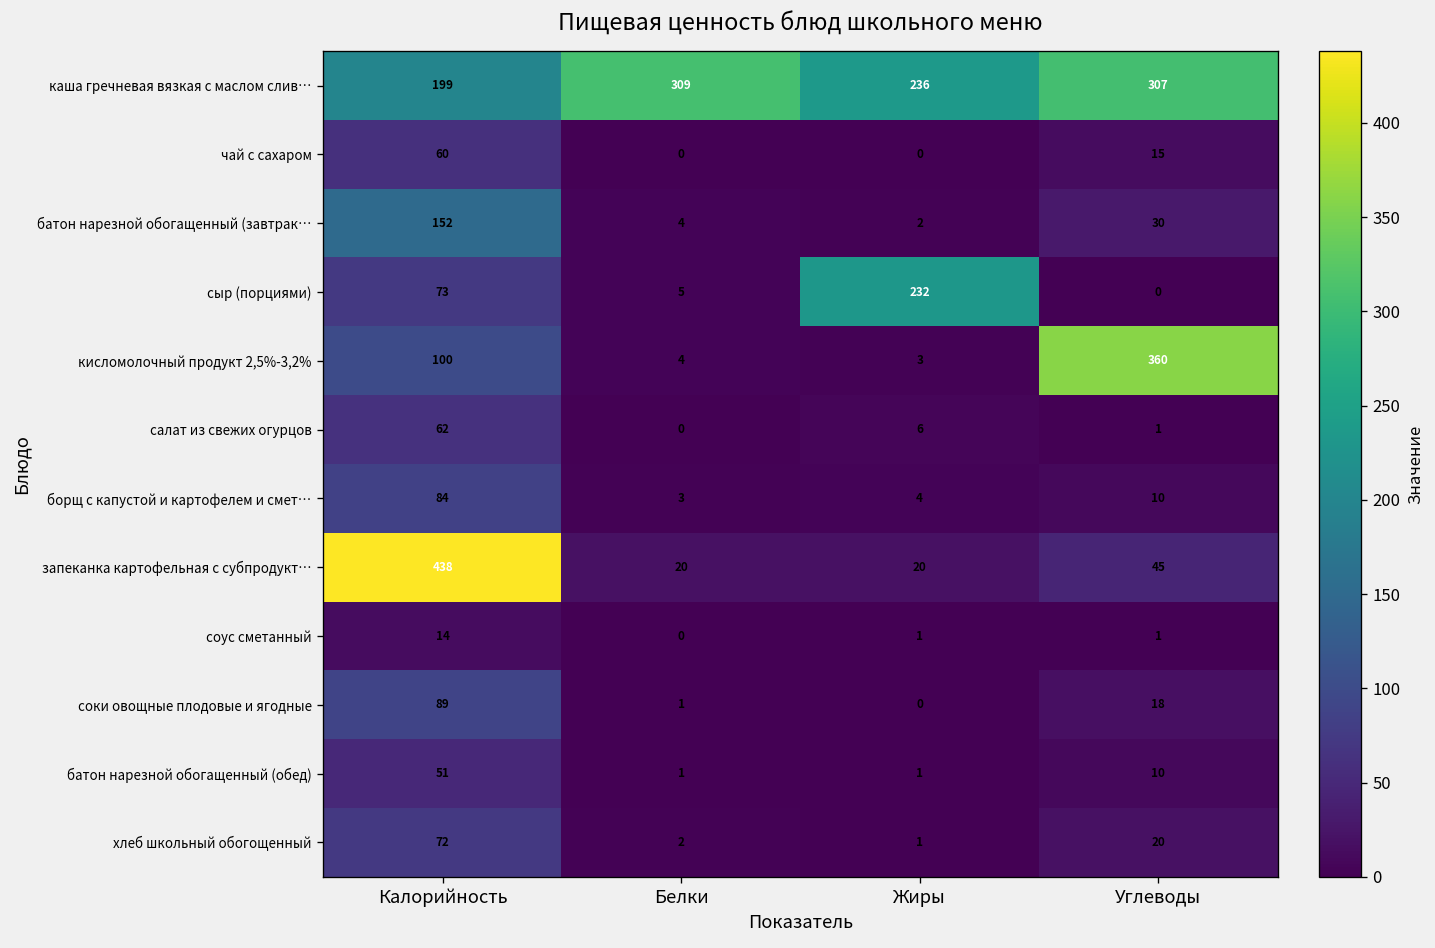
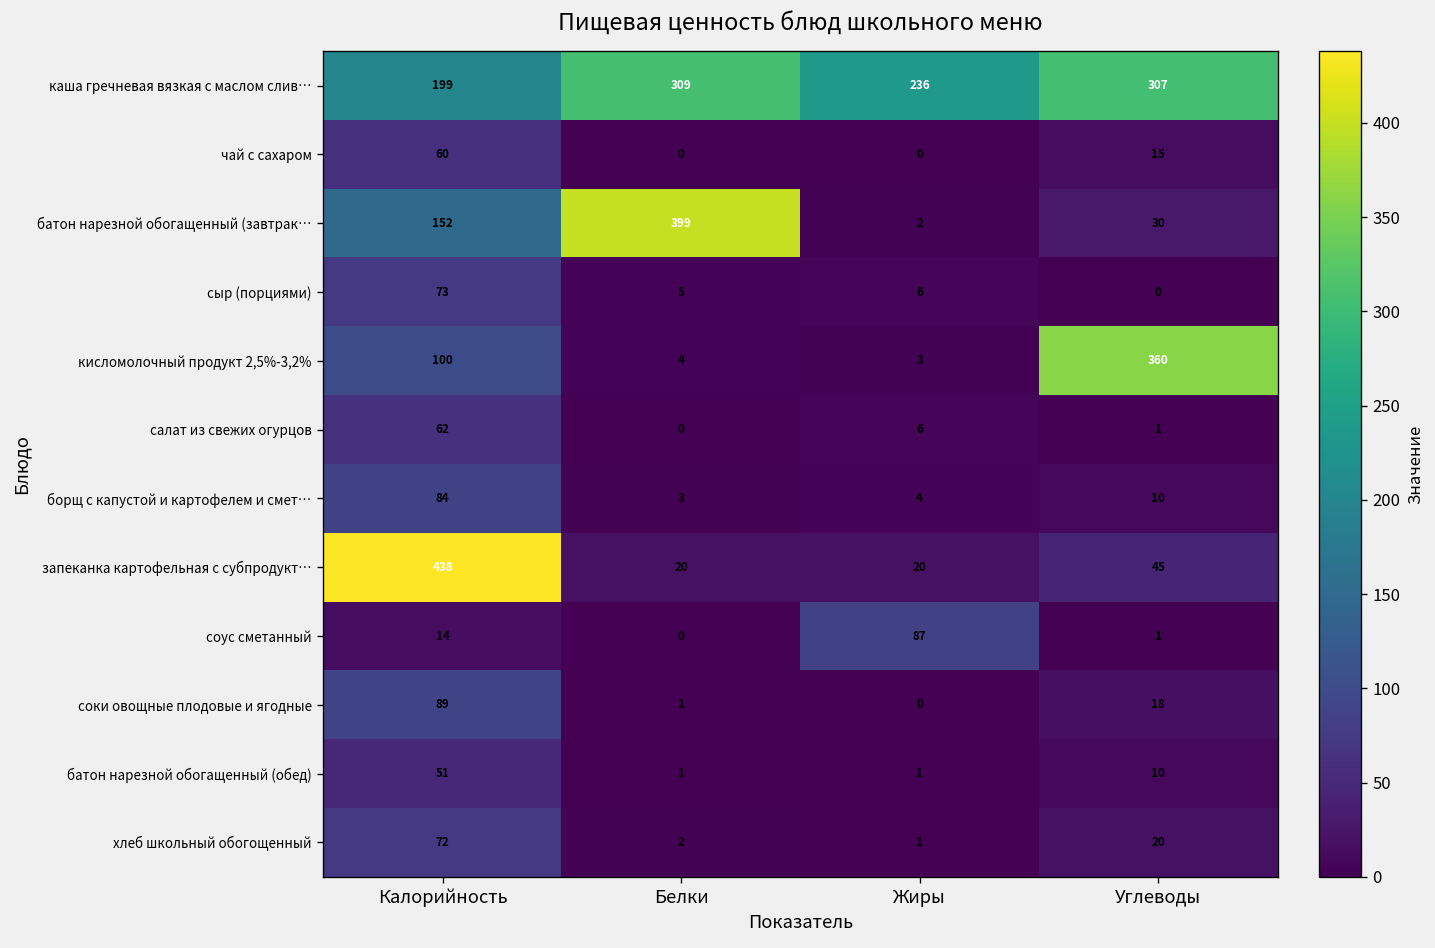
батон нарезной обогащенный (завтрак…, Белки: 4 -> 399
сыр (порциями), Жиры: 232 -> 6
соус сметанный, Жиры: 1 -> 87
